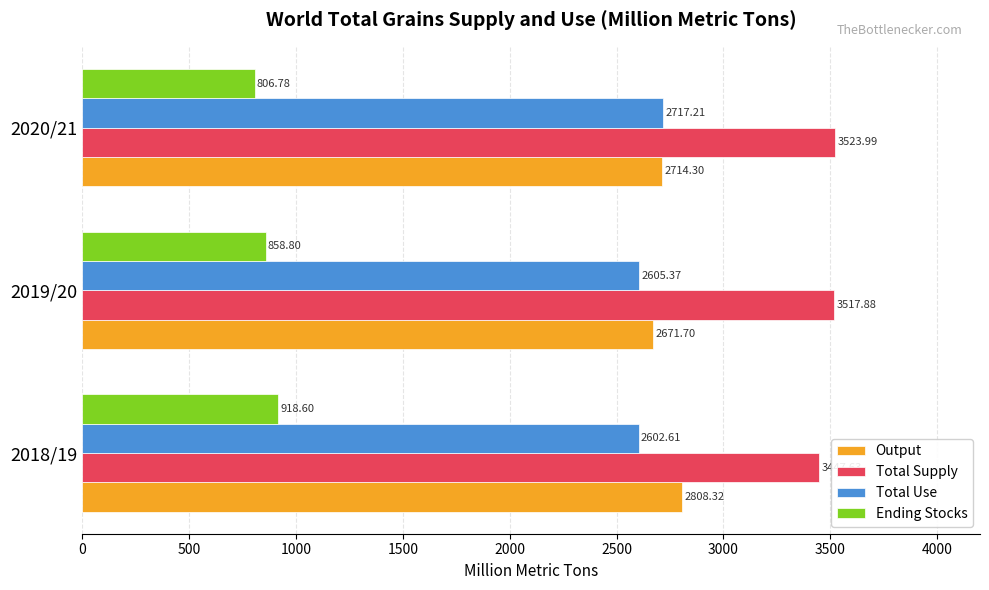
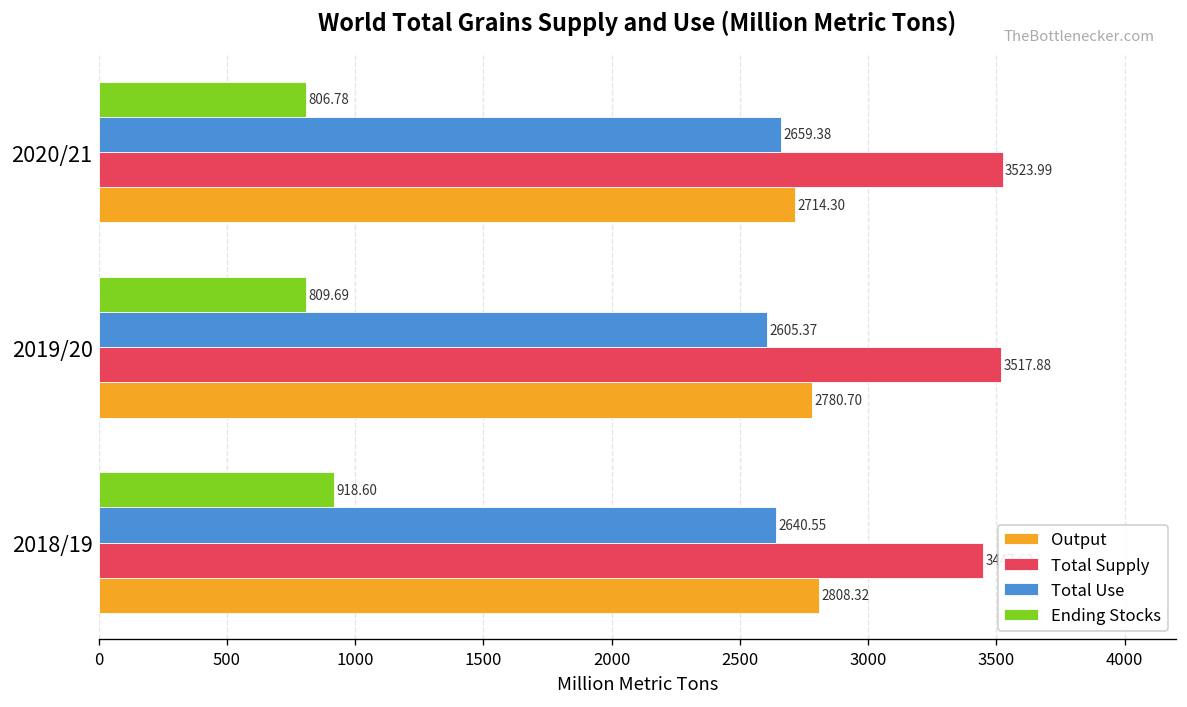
Total Use, 2020/21: 2717.21 -> 2659.38
Ending Stocks, 2019/20: 858.80 -> 809.69
Output, 2019/20: 2671.70 -> 2780.70
Total Use, 2018/19: 2602.61 -> 2640.55
